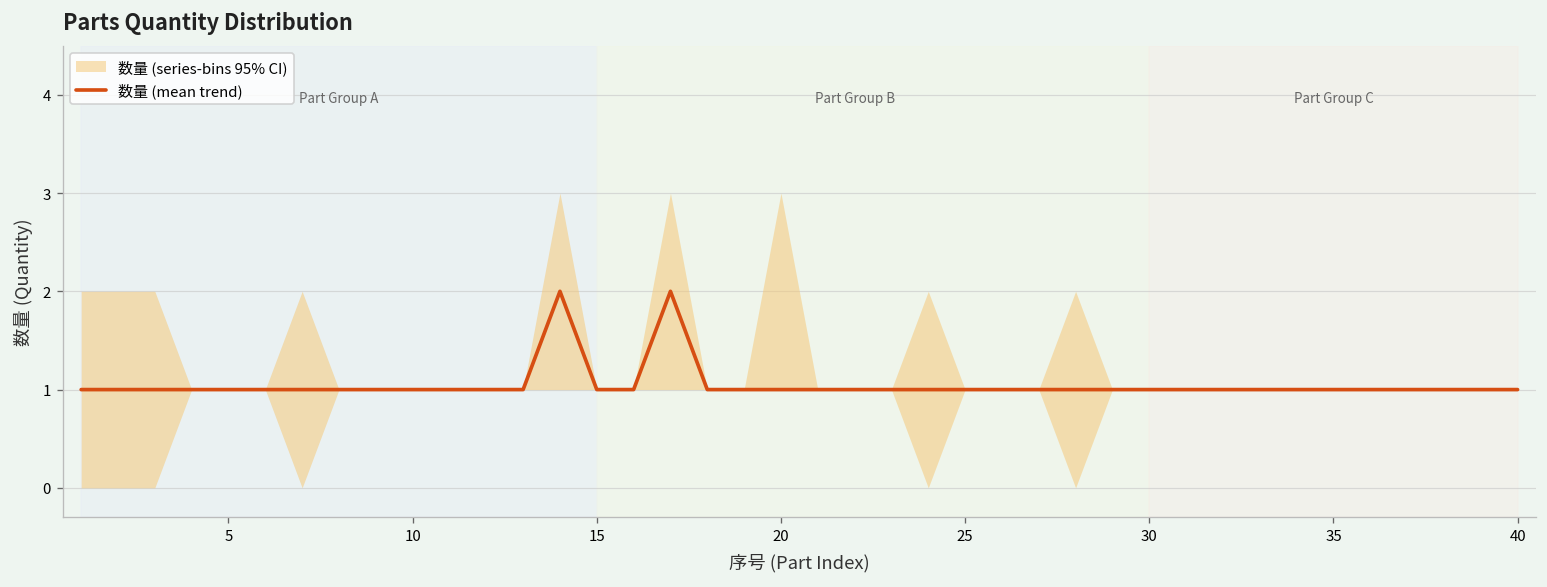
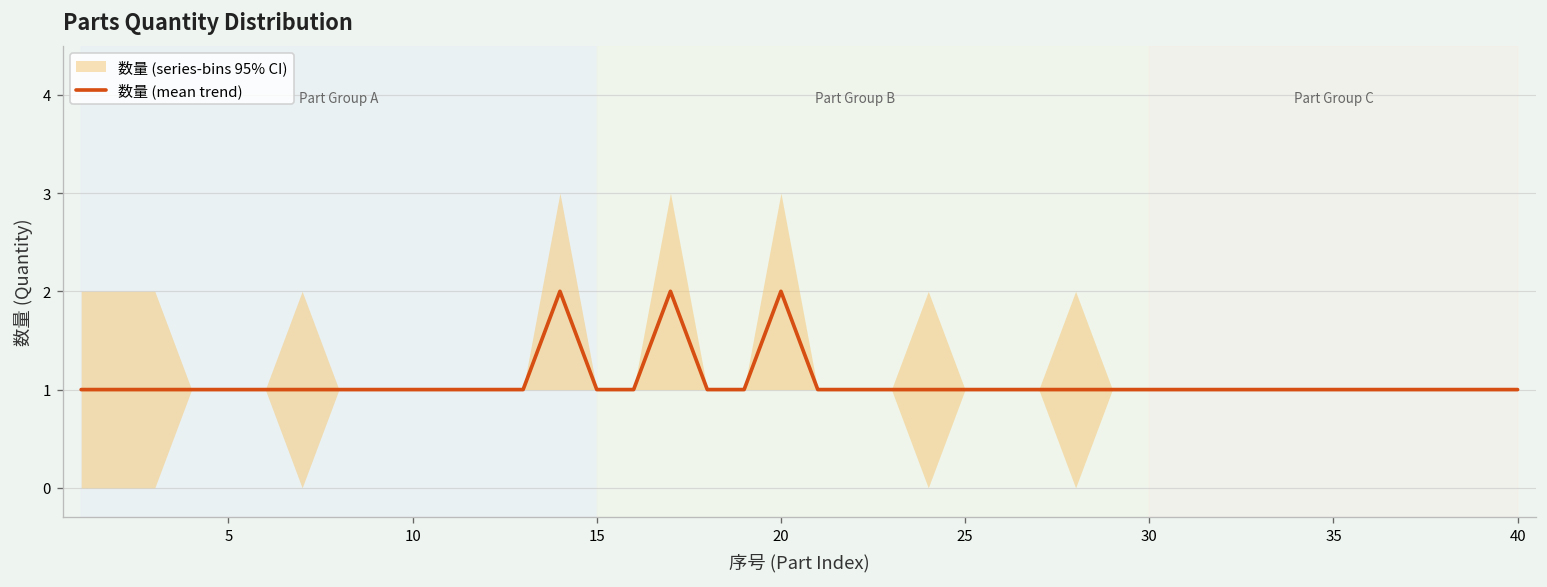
数量 (mean trend), 20: 1 -> 2
